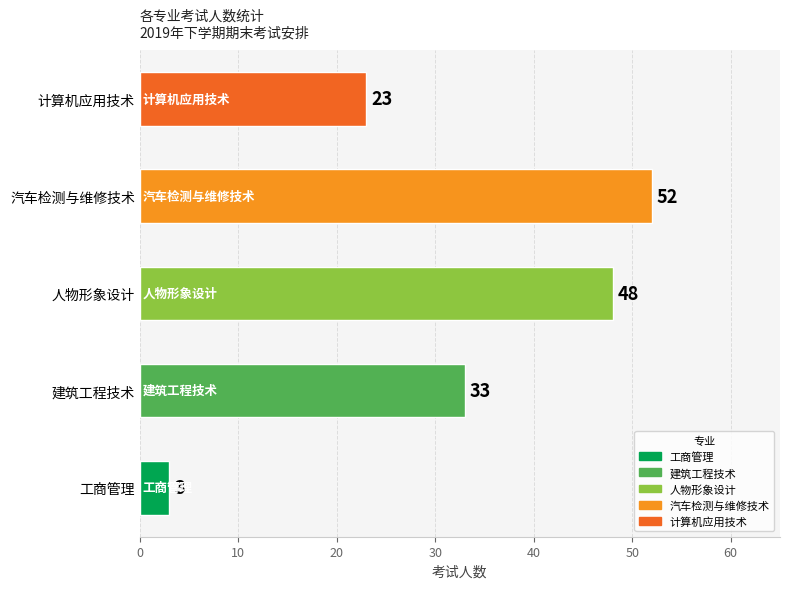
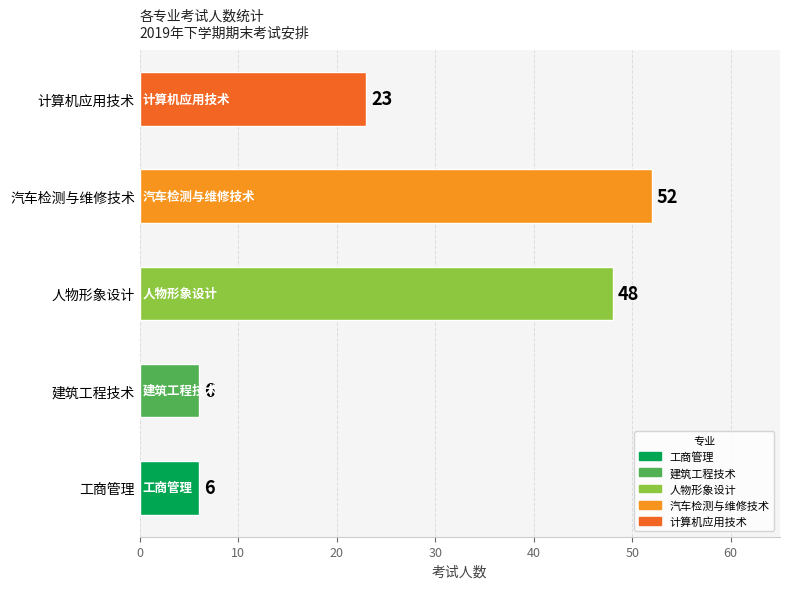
建筑工程技术: 33 -> 6
工商管理: 3 -> 6
